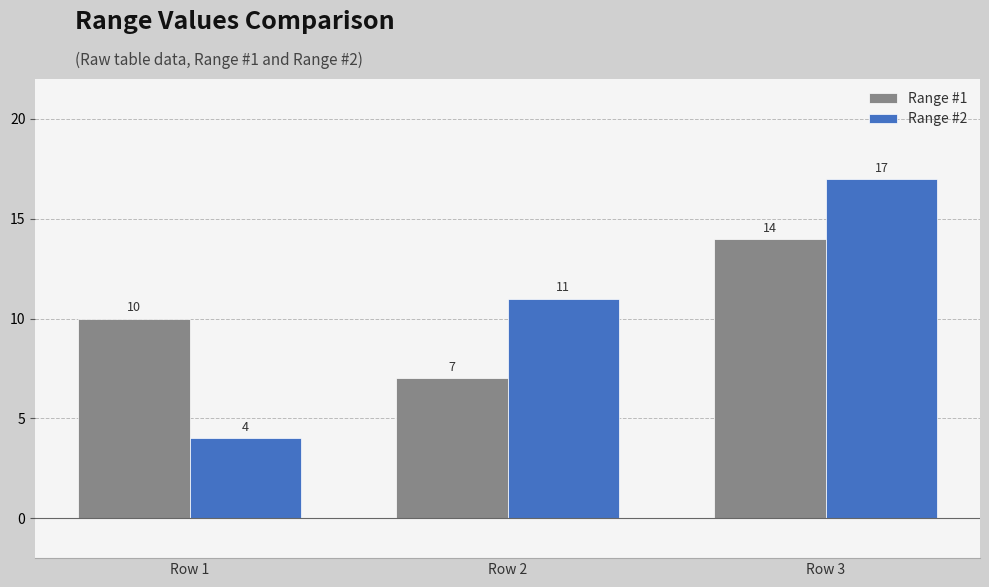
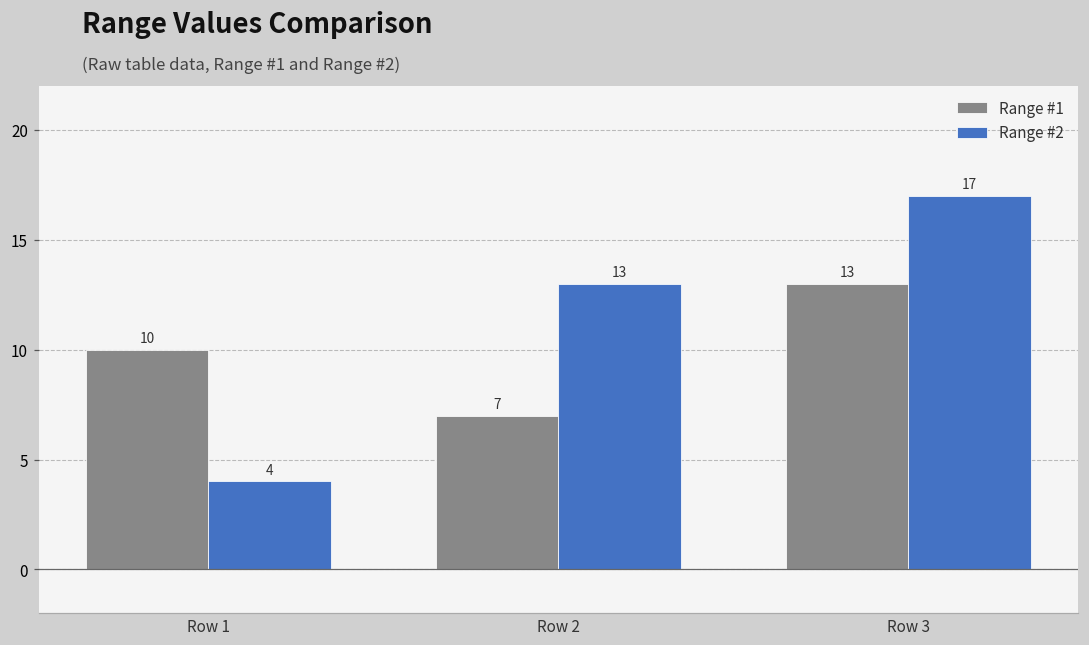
Range #2, Row 2: 11 -> 13
Range #1, Row 3: 14 -> 13
